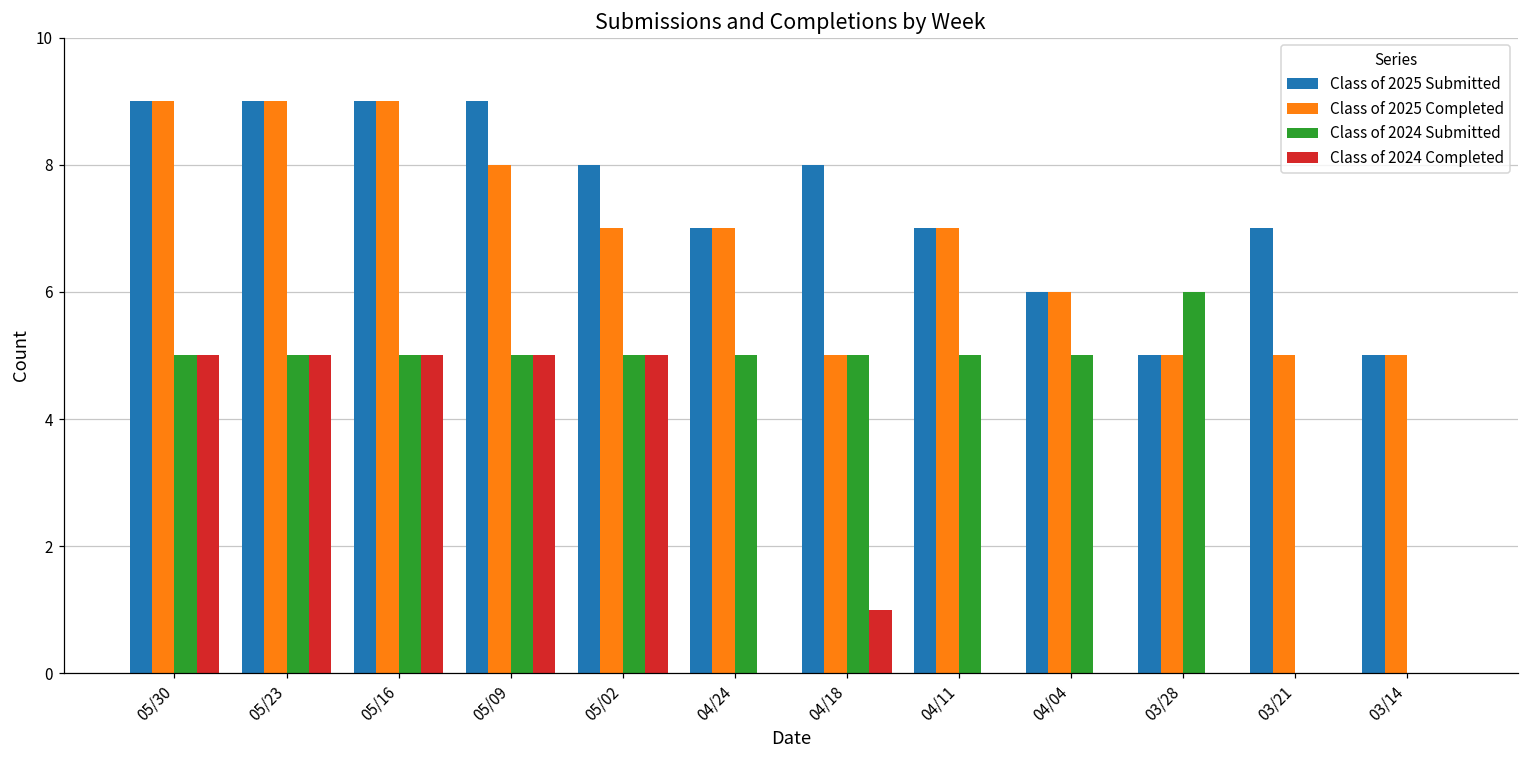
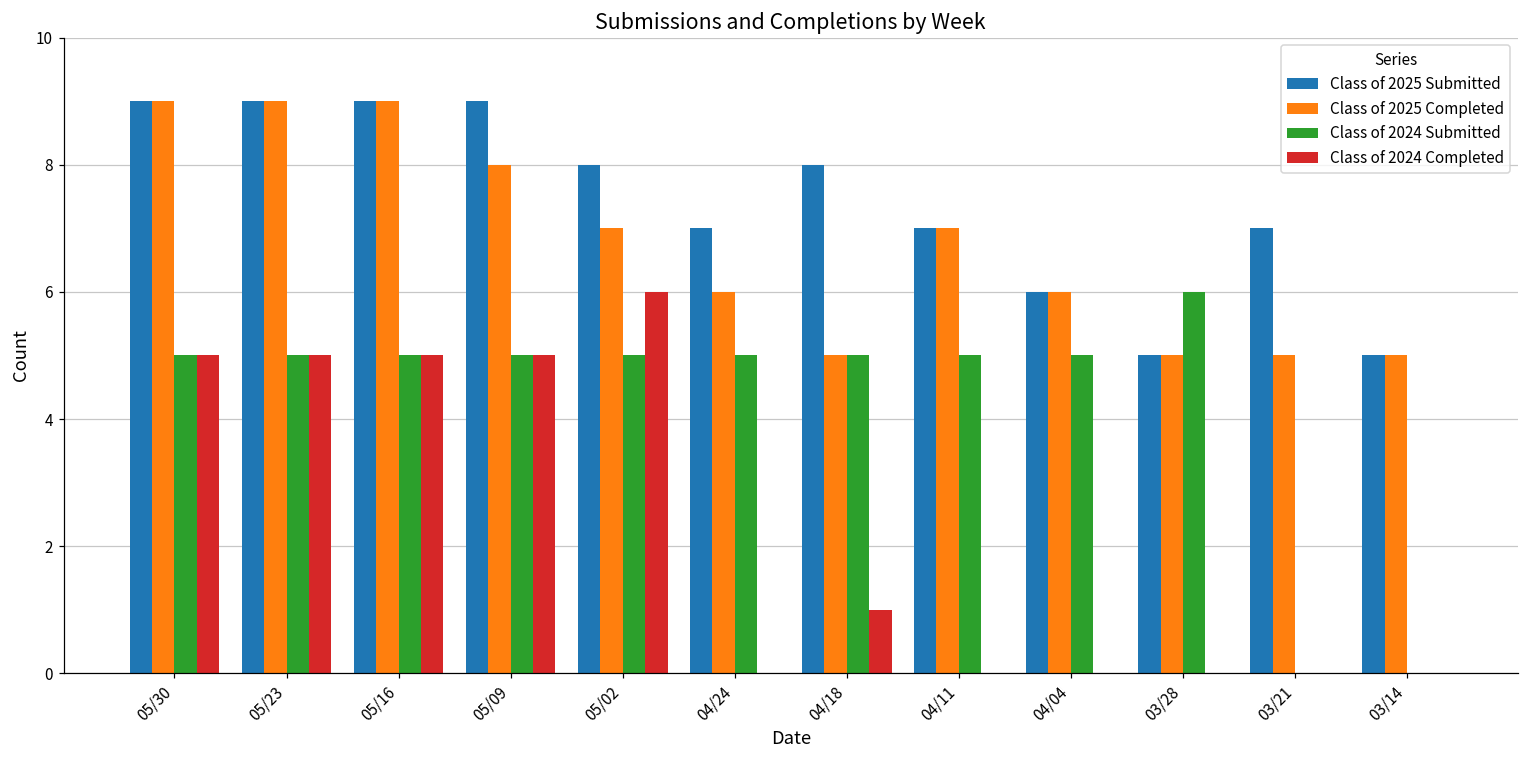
Class of 2024 Completed, 05/02: 5 -> 6
Class of 2025 Completed, 04/24: 7 -> 6
